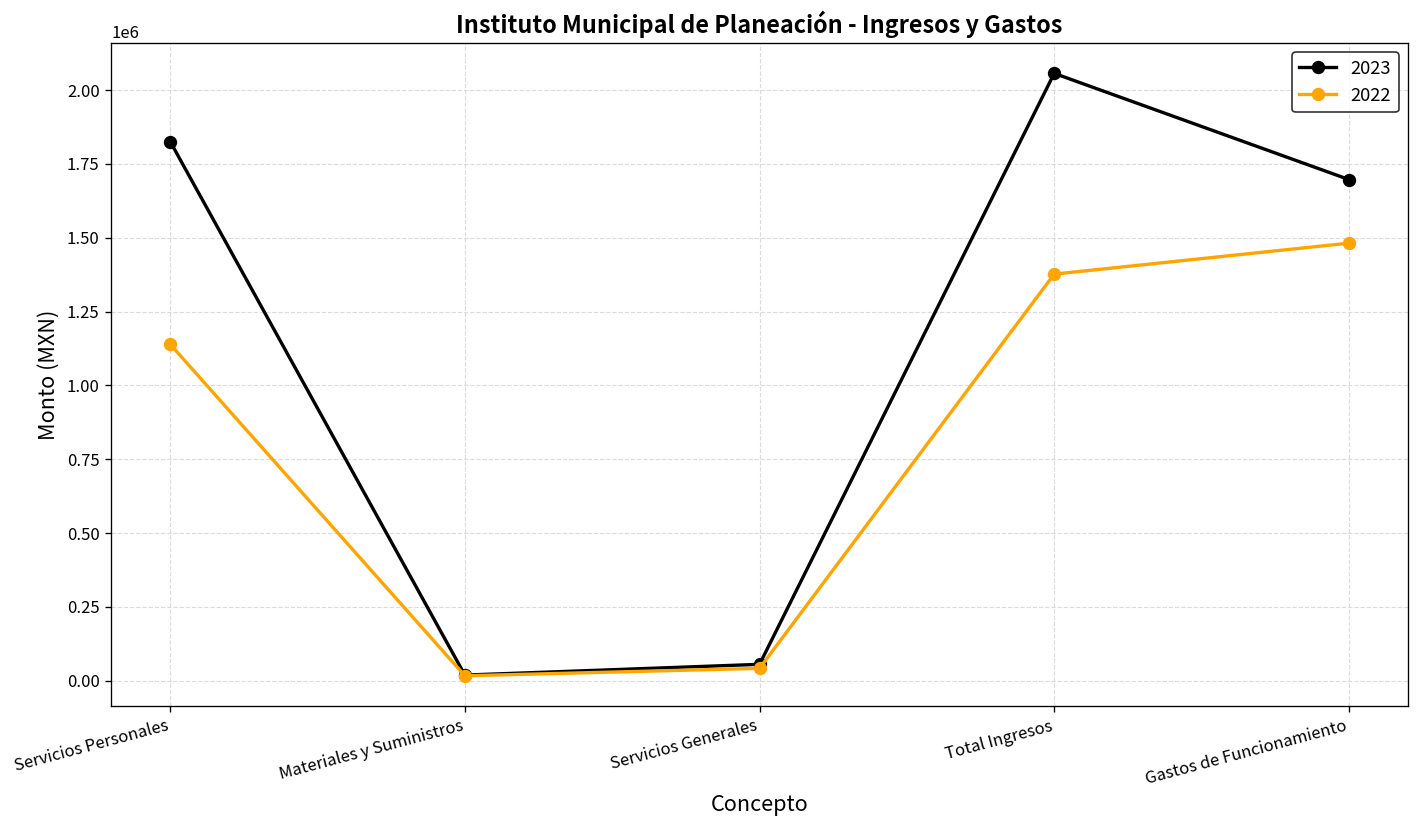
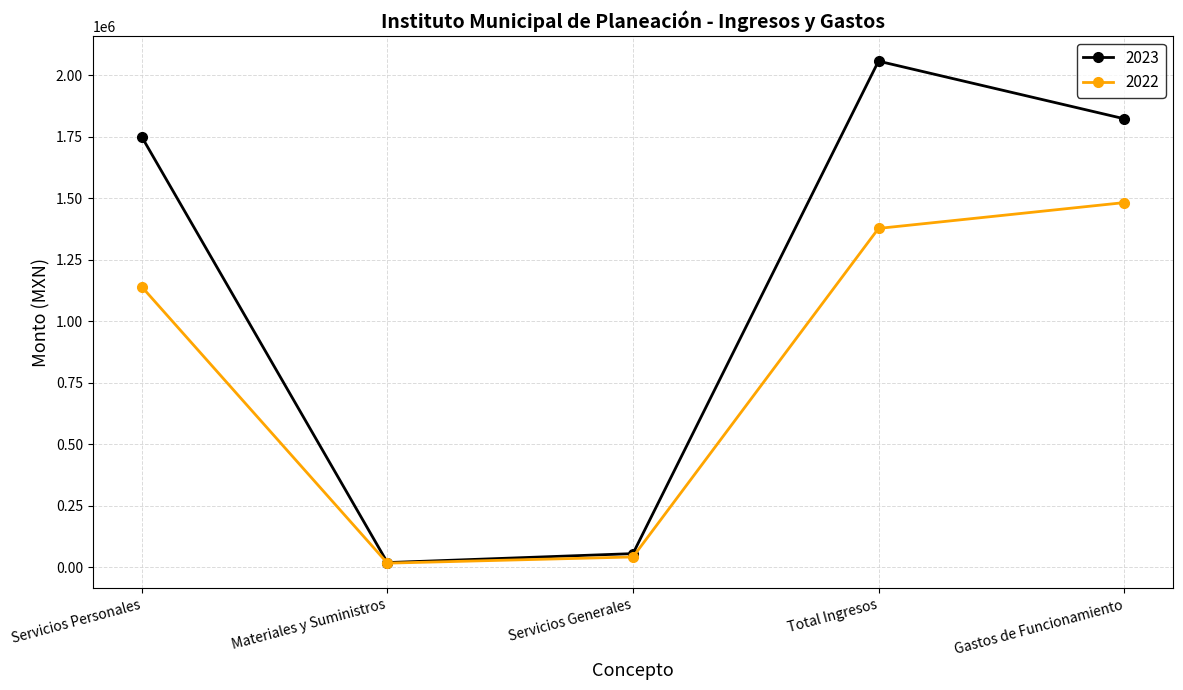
2023, Servicios Personales: 1830000 -> 1750000
2023, Gastos de Funcionamiento: 1700000 -> 1820000
